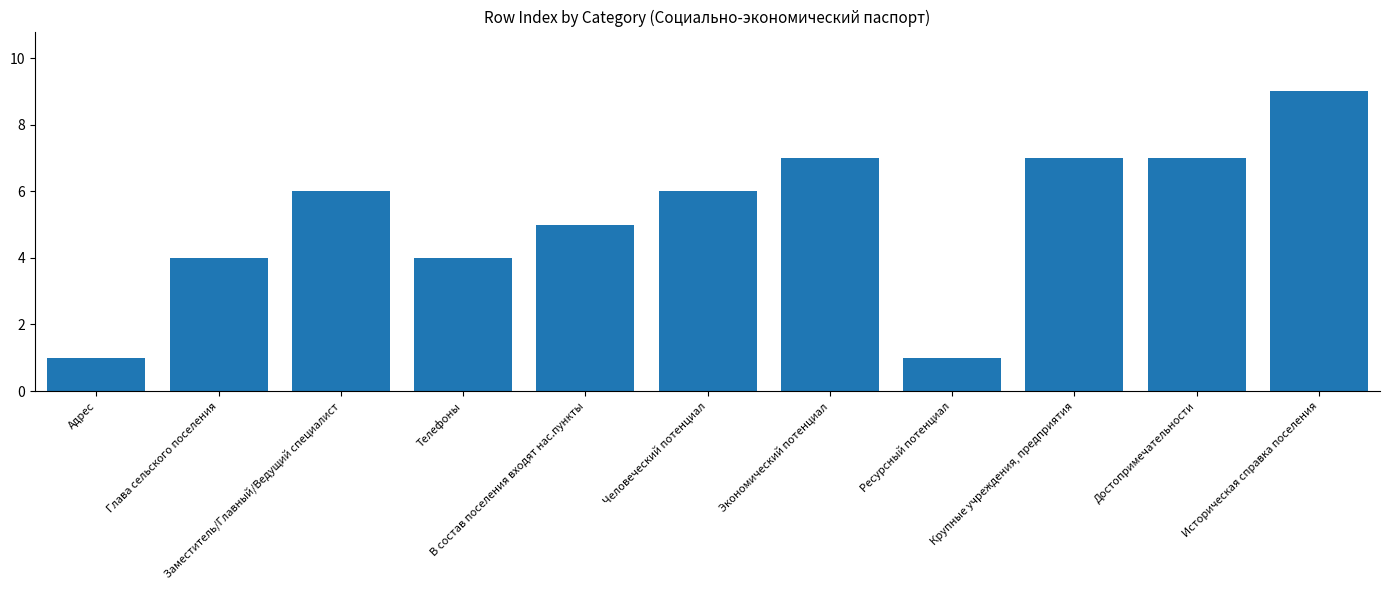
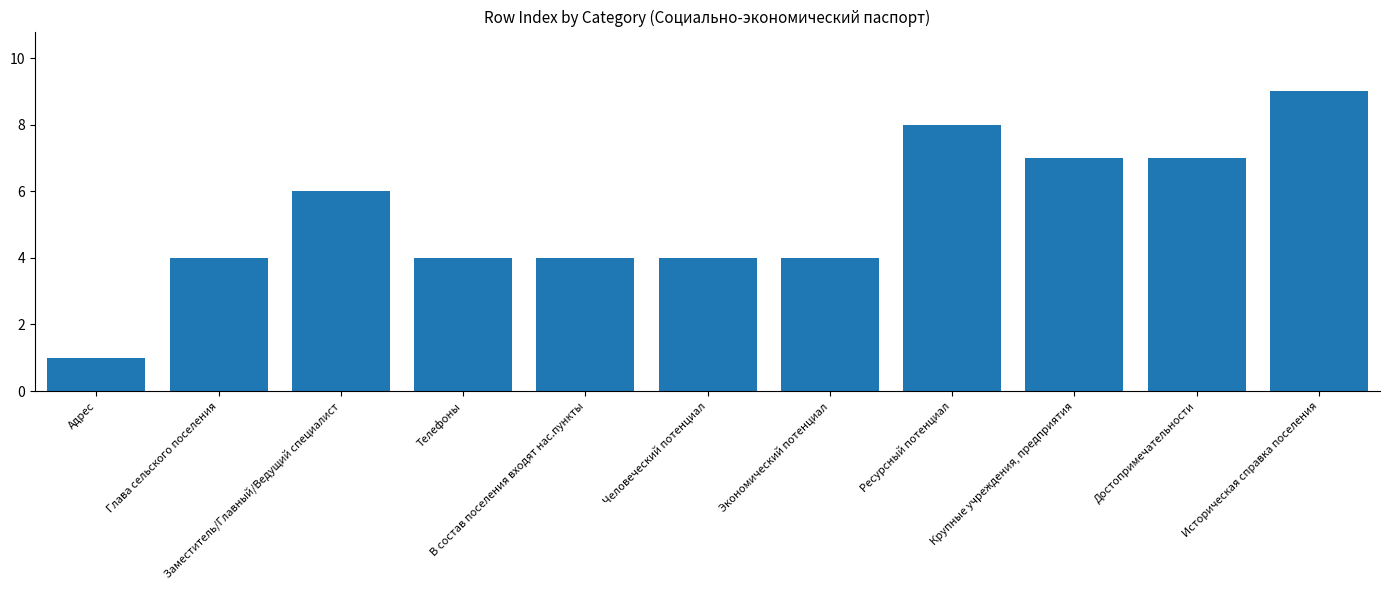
В состав поселения входят нас.пункты: 5 -> 4
Человеческий потенциал: 6 -> 4
Экономический потенциал: 7 -> 4
Ресурсный потенциал: 1 -> 8
